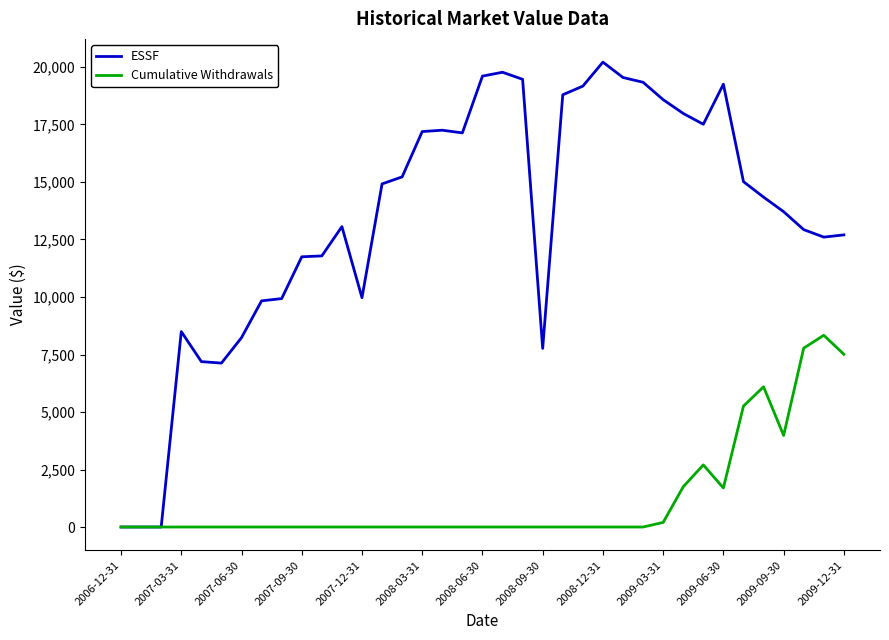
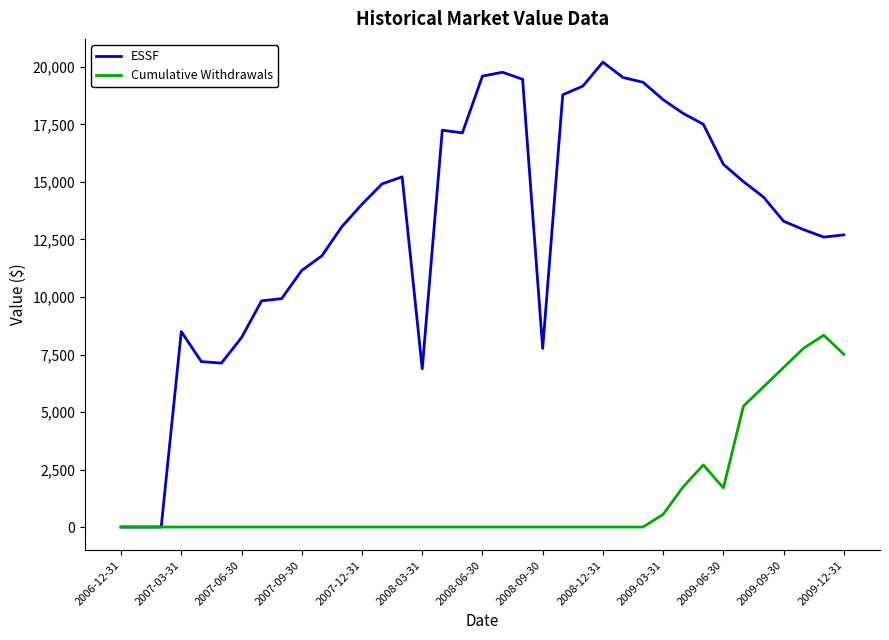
ESSF, 2007-09-30: 11,700 -> 11,200
ESSF, 2007-12-31: 10,000 -> 14,000
ESSF, 2008-03-31: 17,200 -> 6,900
Cumulative Withdrawals, 2009-03-31: 200 -> 600
ESSF, 2009-06-30: 19,300 -> 15,800
ESSF, 2009-09-30: 13,700 -> 13,300
Cumulative Withdrawals, 2009-09-30: 4,000 -> 6,900
